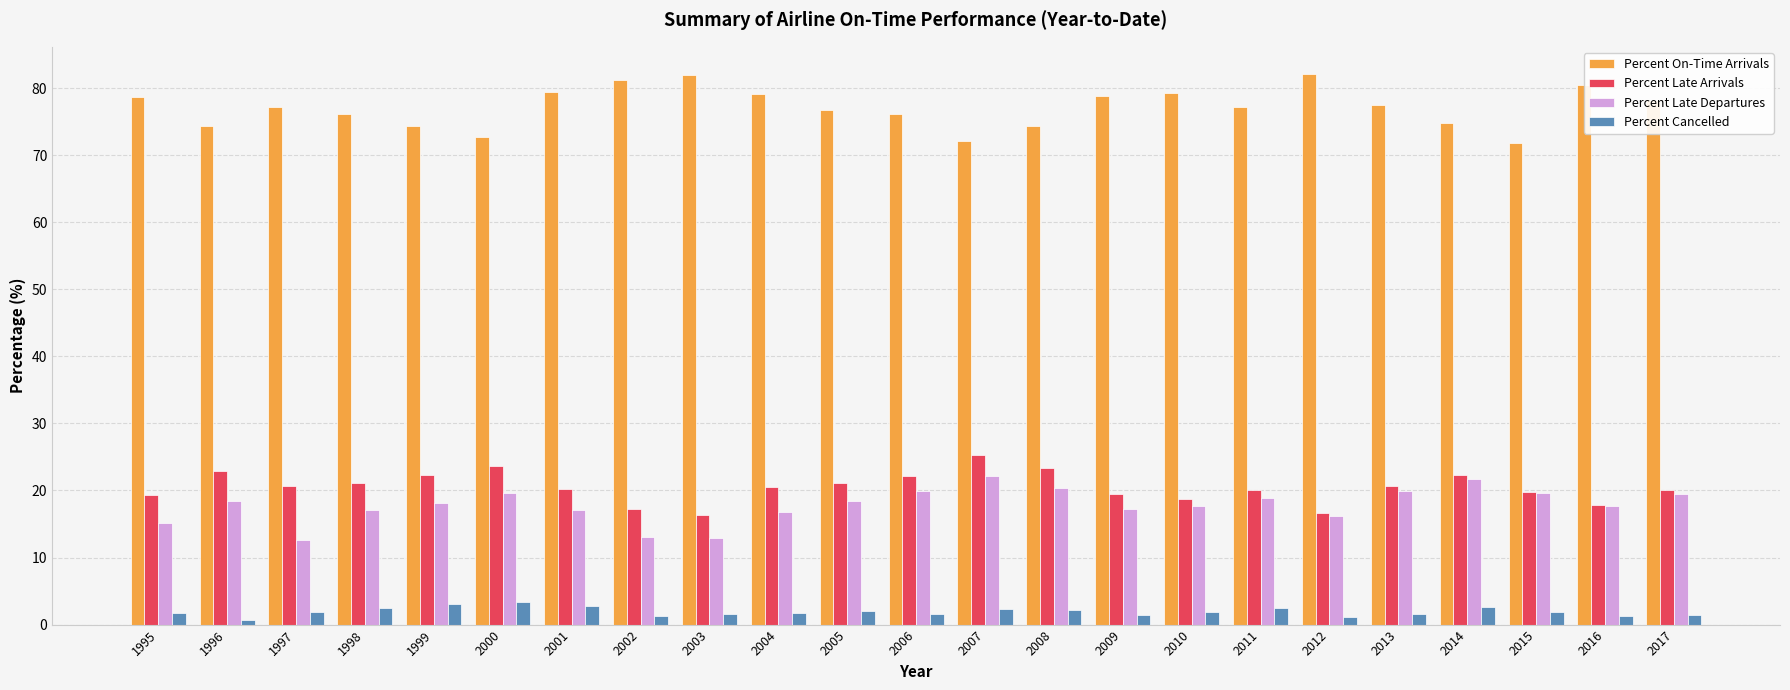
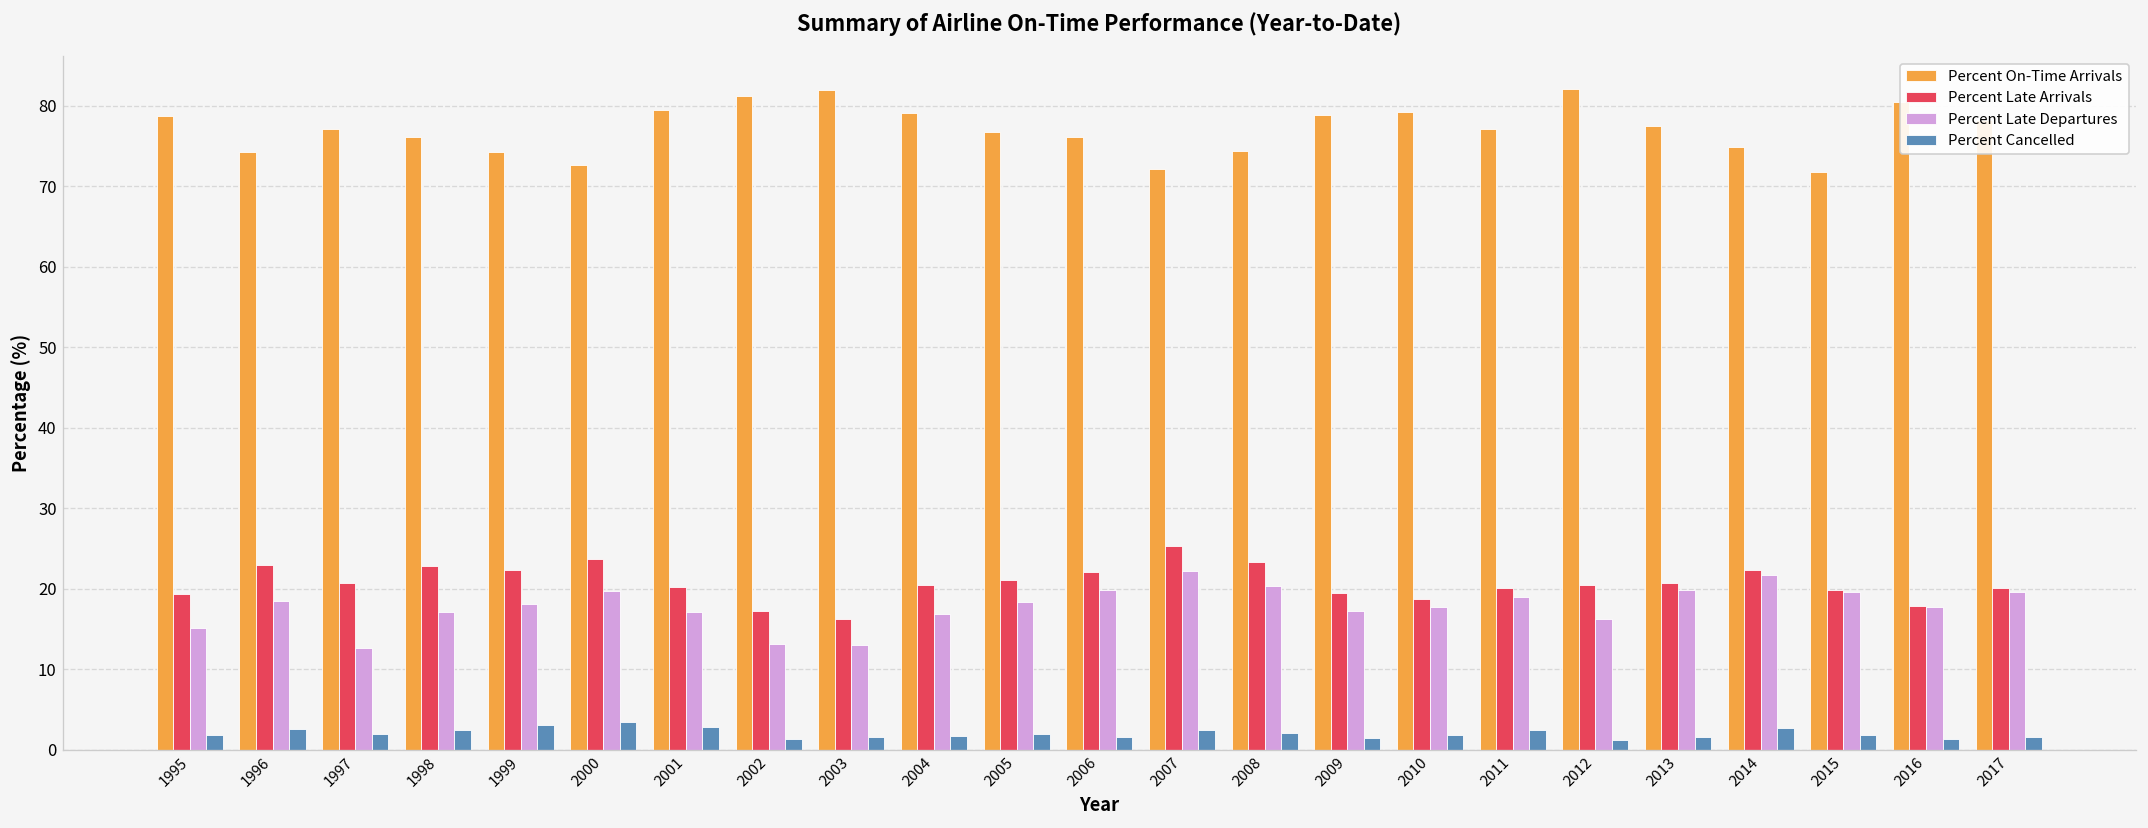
Percent Cancelled, 1996: 1 -> 3
Percent Late Arrivals, 1998: 21 -> 23
Percent Late Arrivals, 2012: 17 -> 20
